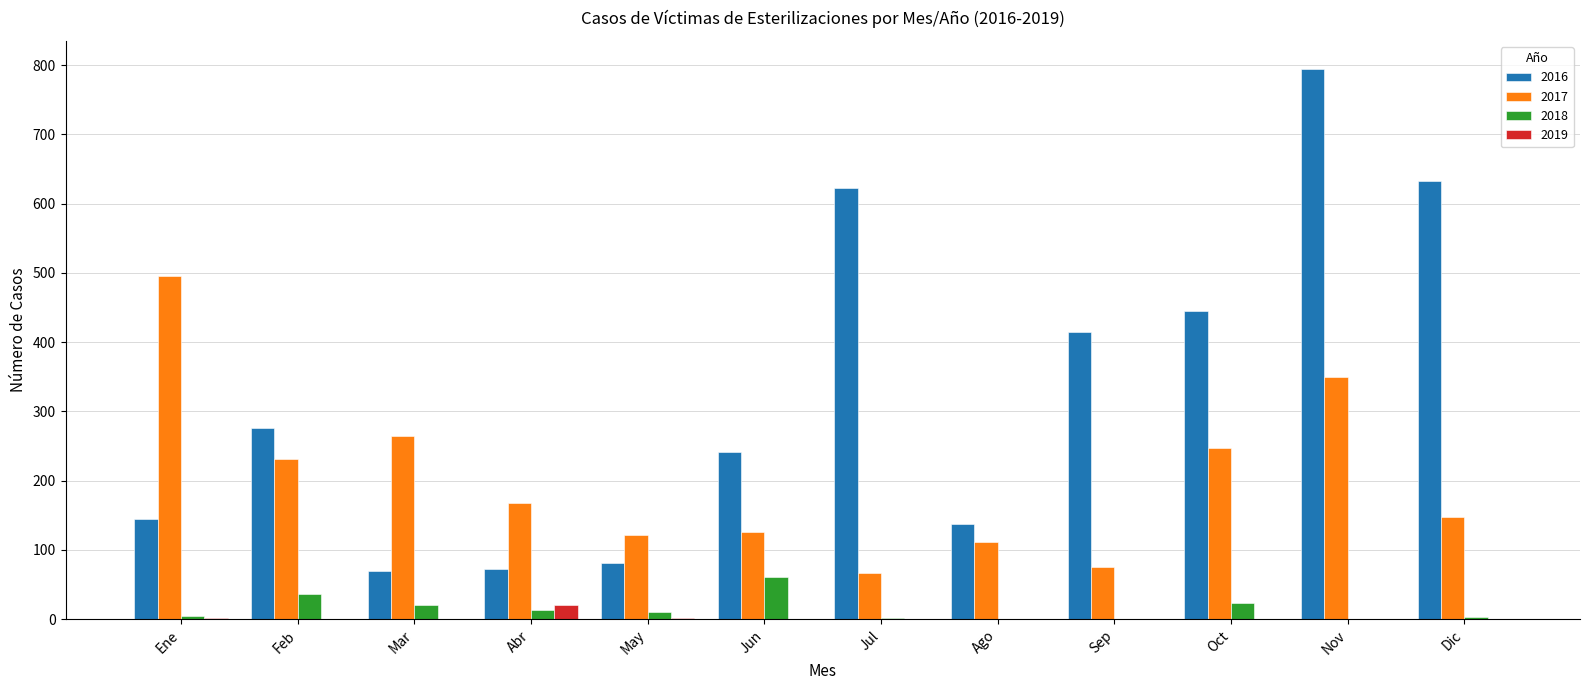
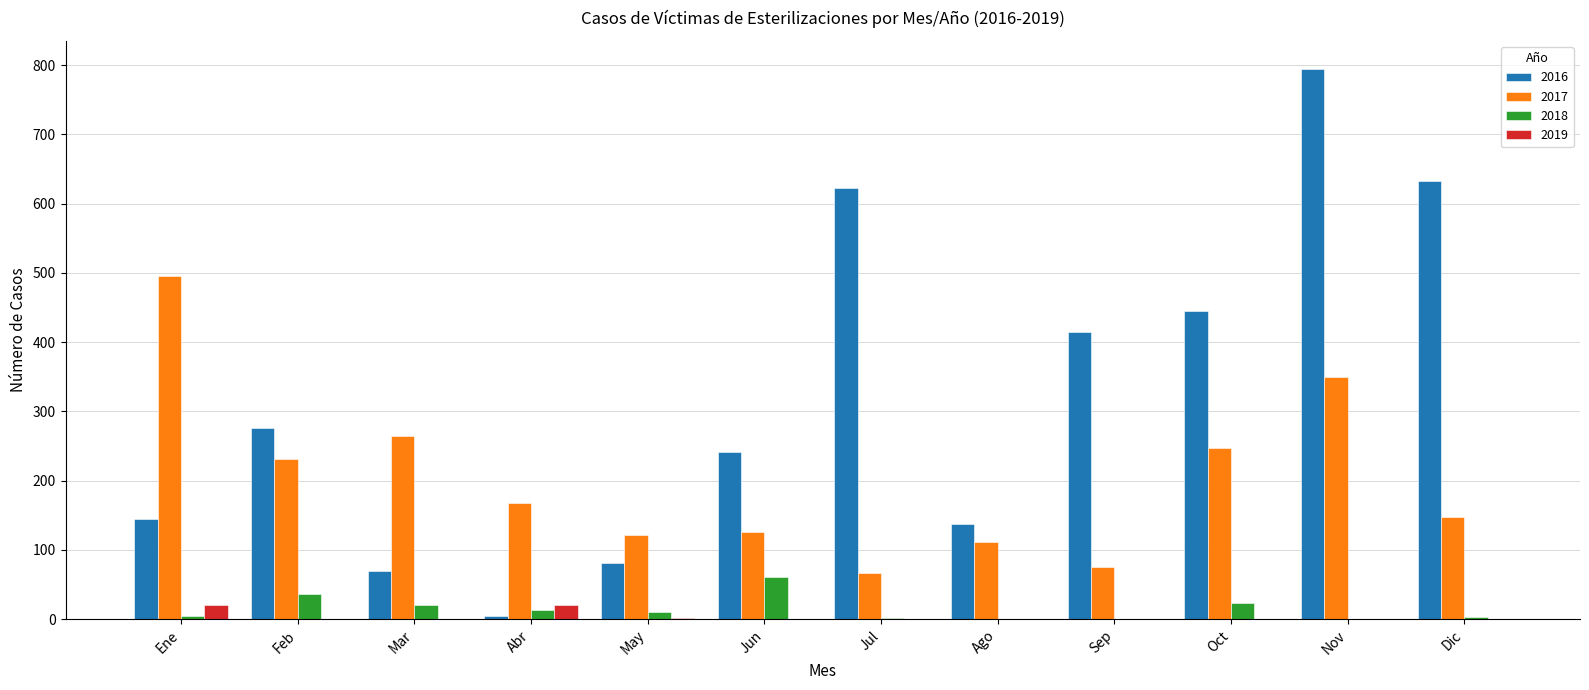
2019, Ene: 0 -> 20
2016, Abr: 70 -> 0
